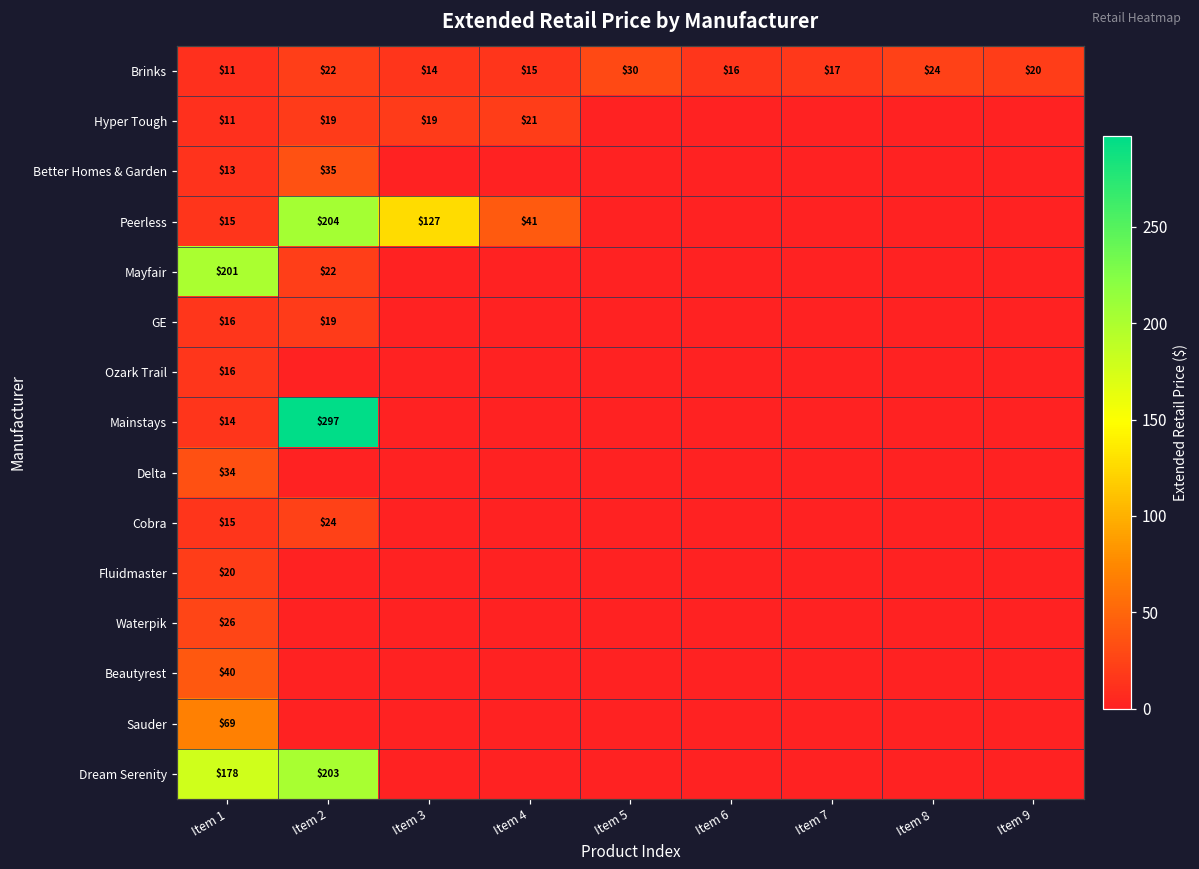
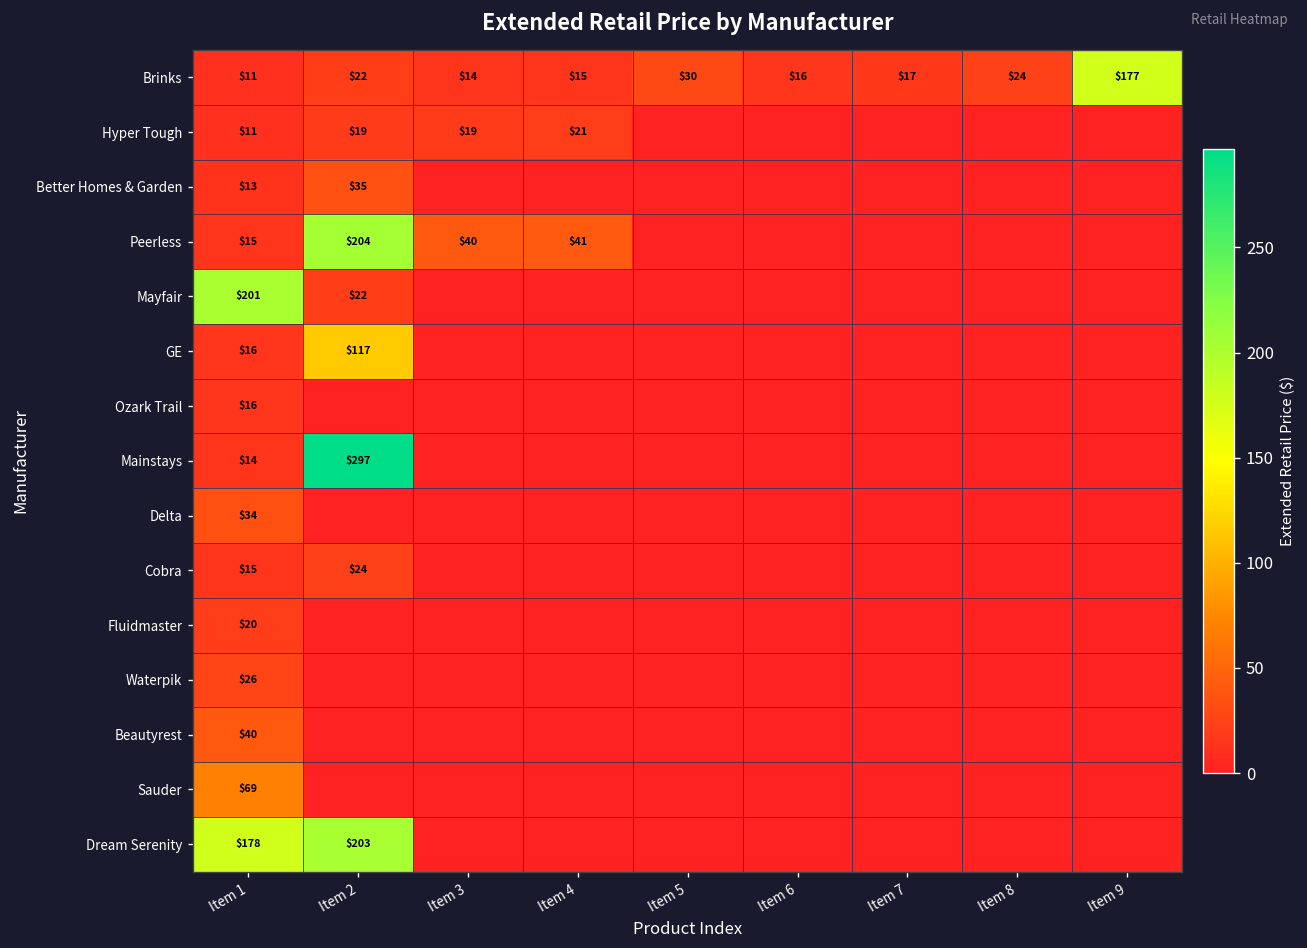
Brinks, Item 9: $20 -> $177
Peerless, Item 3: $127 -> $40
GE, Item 2: $19 -> $117
